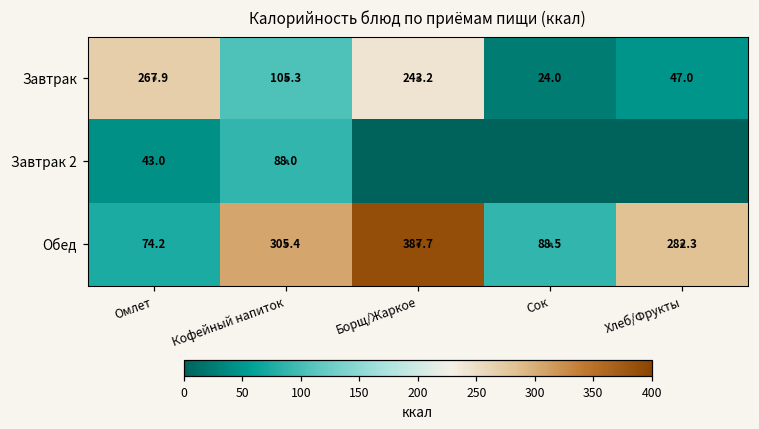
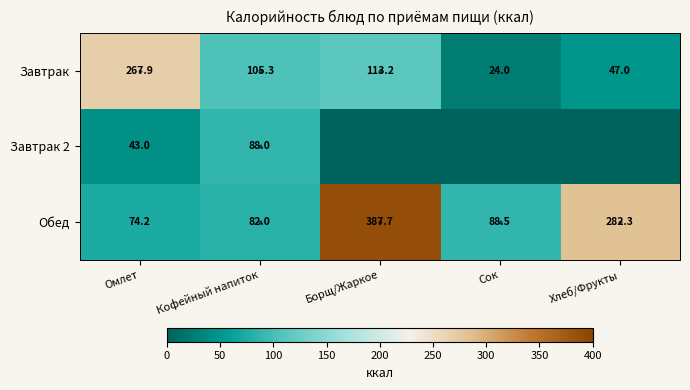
Завтрак, Борщ/Жаркое: 243.2 -> 113.2
Обед, Кофейный напиток: 305.4 -> 82.0
